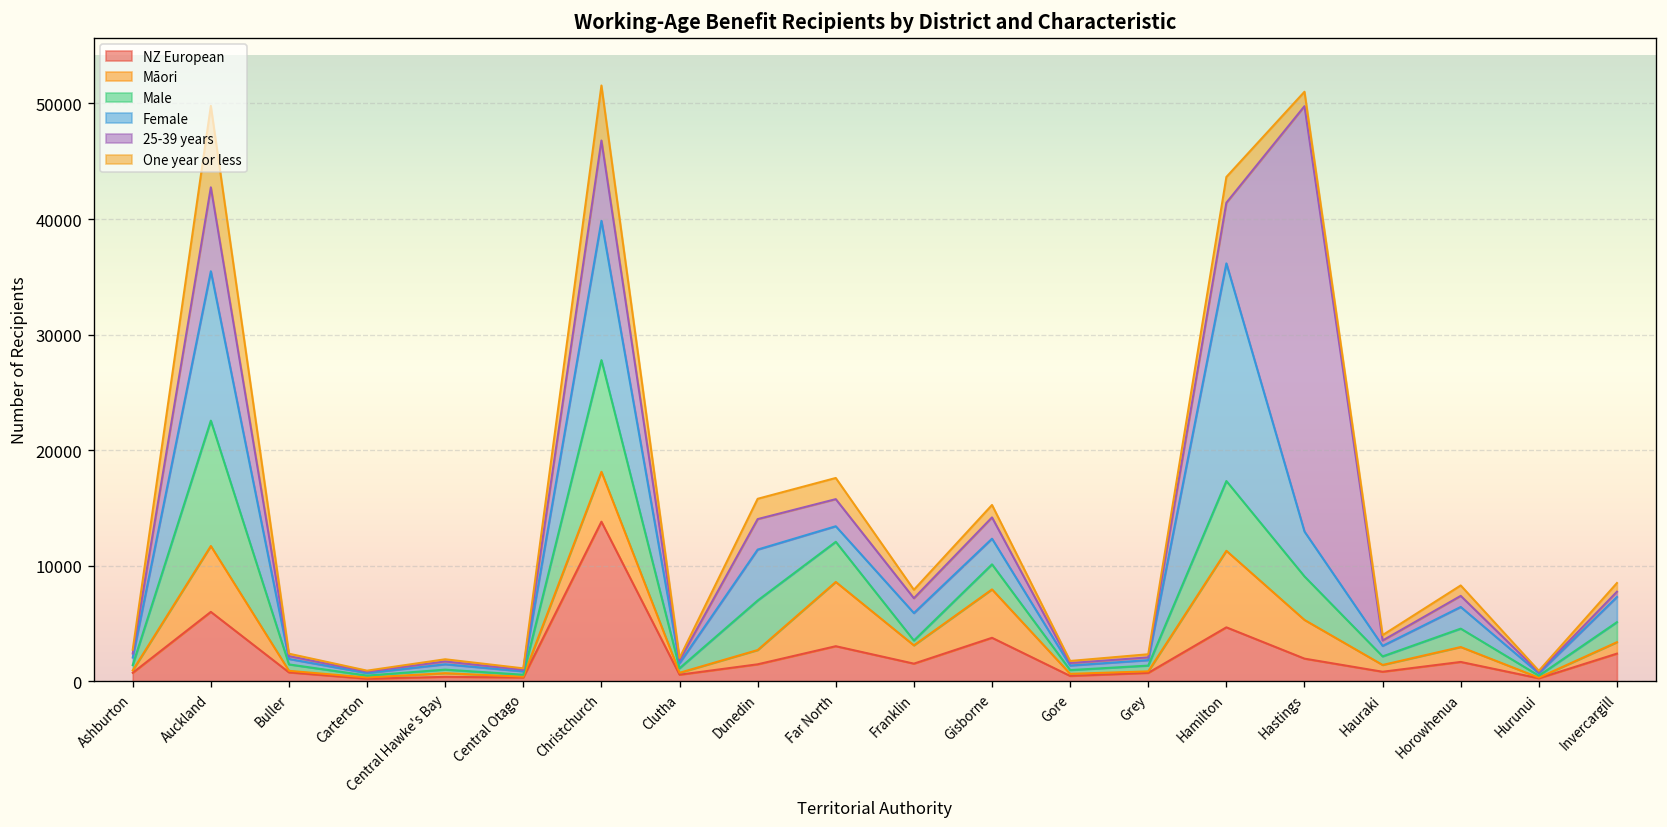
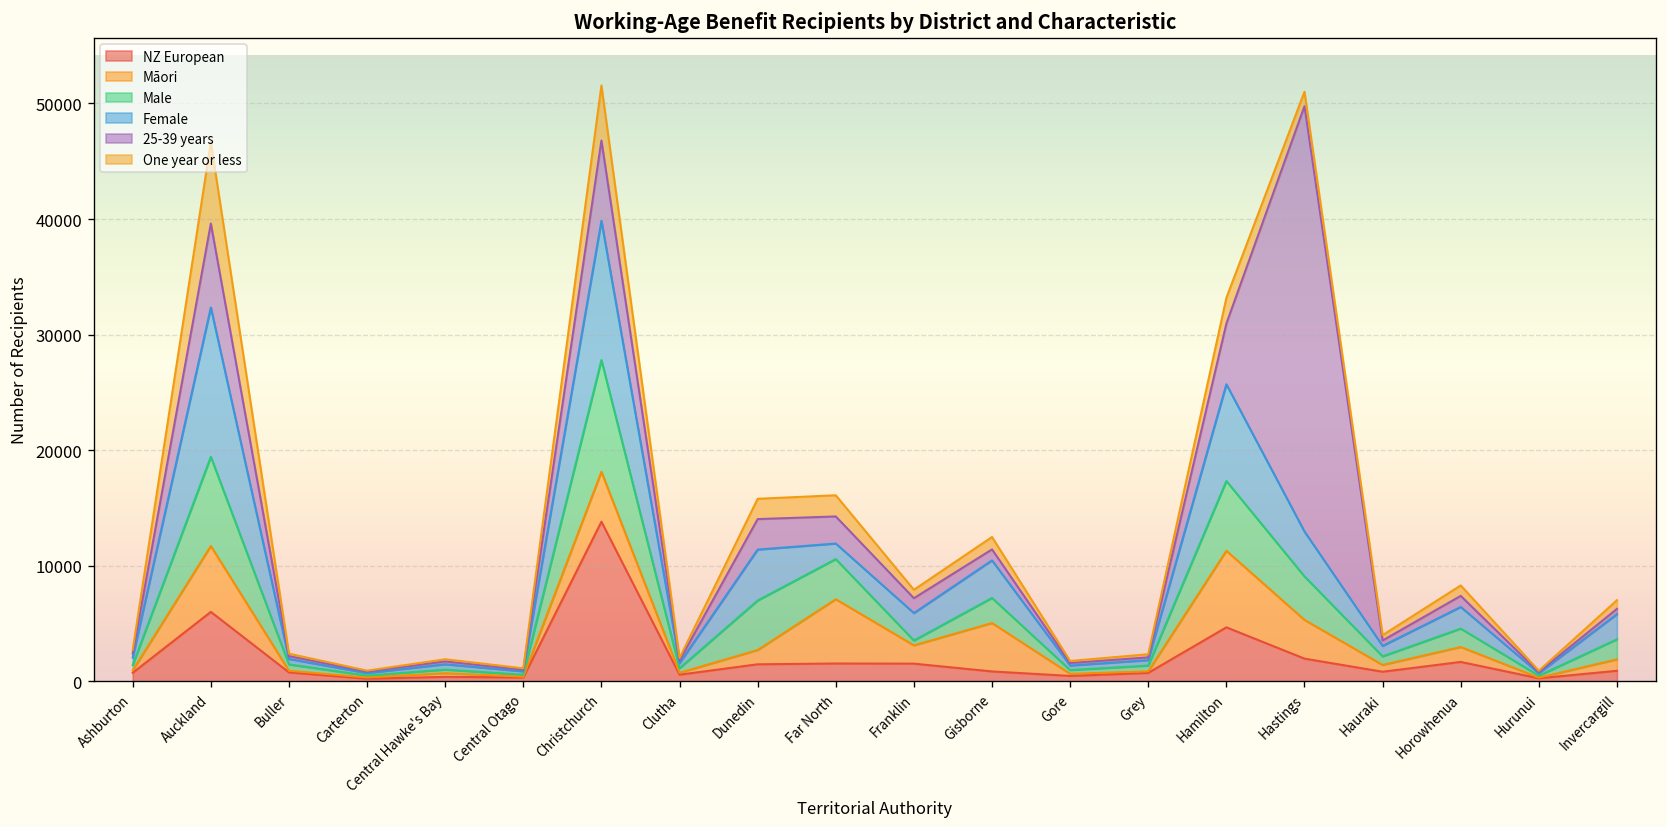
Male, Auckland: 11000 -> 8000
NZ European, Far North: 3000 -> 2000
NZ European, Gisborne: 4000 -> 1000
Female, Gisborne: 2000 -> 3000
25-39 years, Gisborne: 2000 -> 1000
Female, Hamilton: 19000 -> 8000
NZ European, Invercargill: 2000 -> 1000
